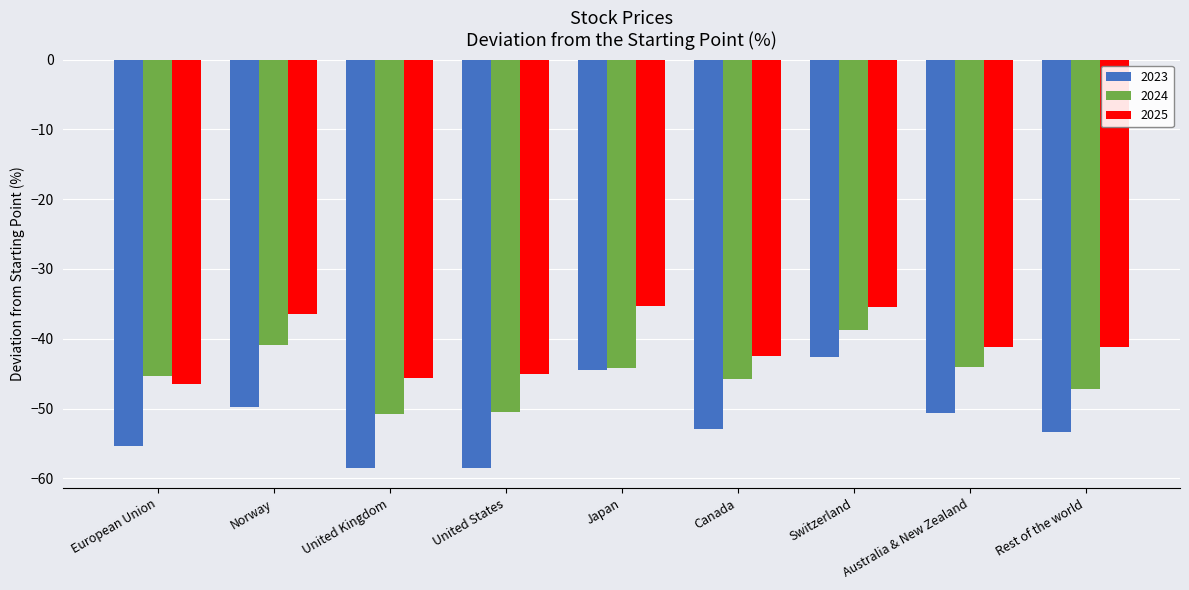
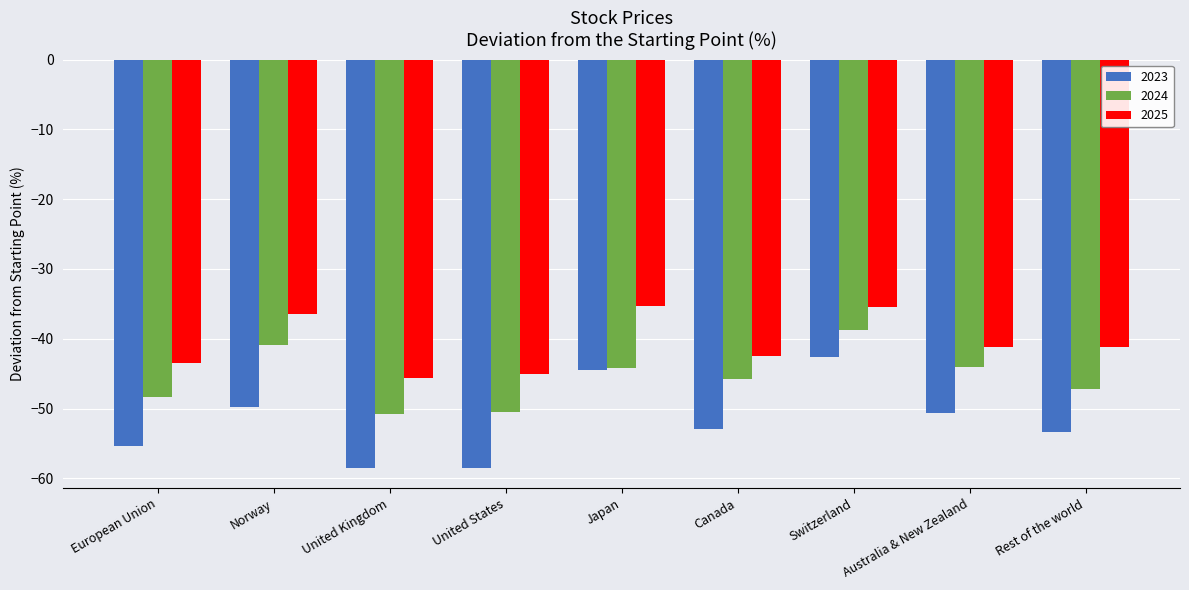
2024, European Union: -45 -> -48
2025, European Union: -46 -> -43
